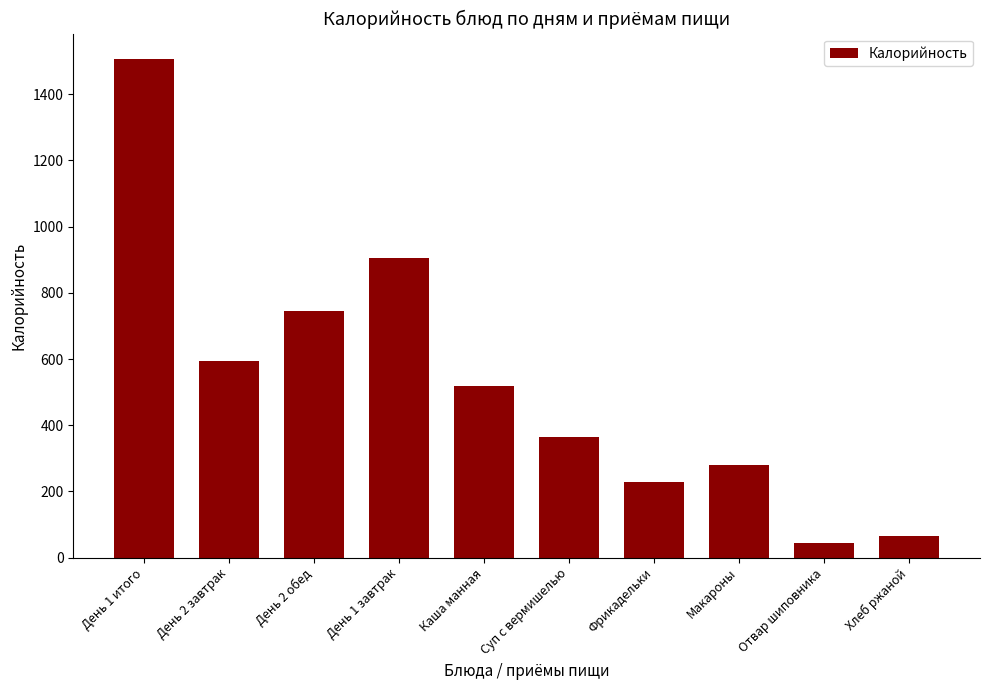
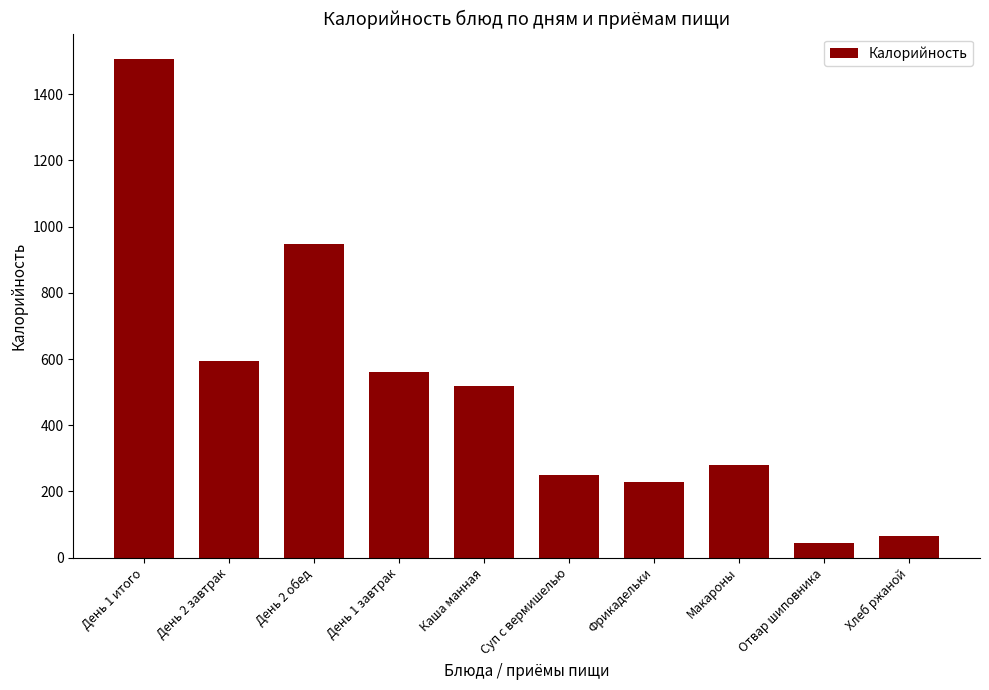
День 2 обед: 750 -> 950
День 1 завтрак: 900 -> 560
Суп с вермишелью: 360 -> 250
